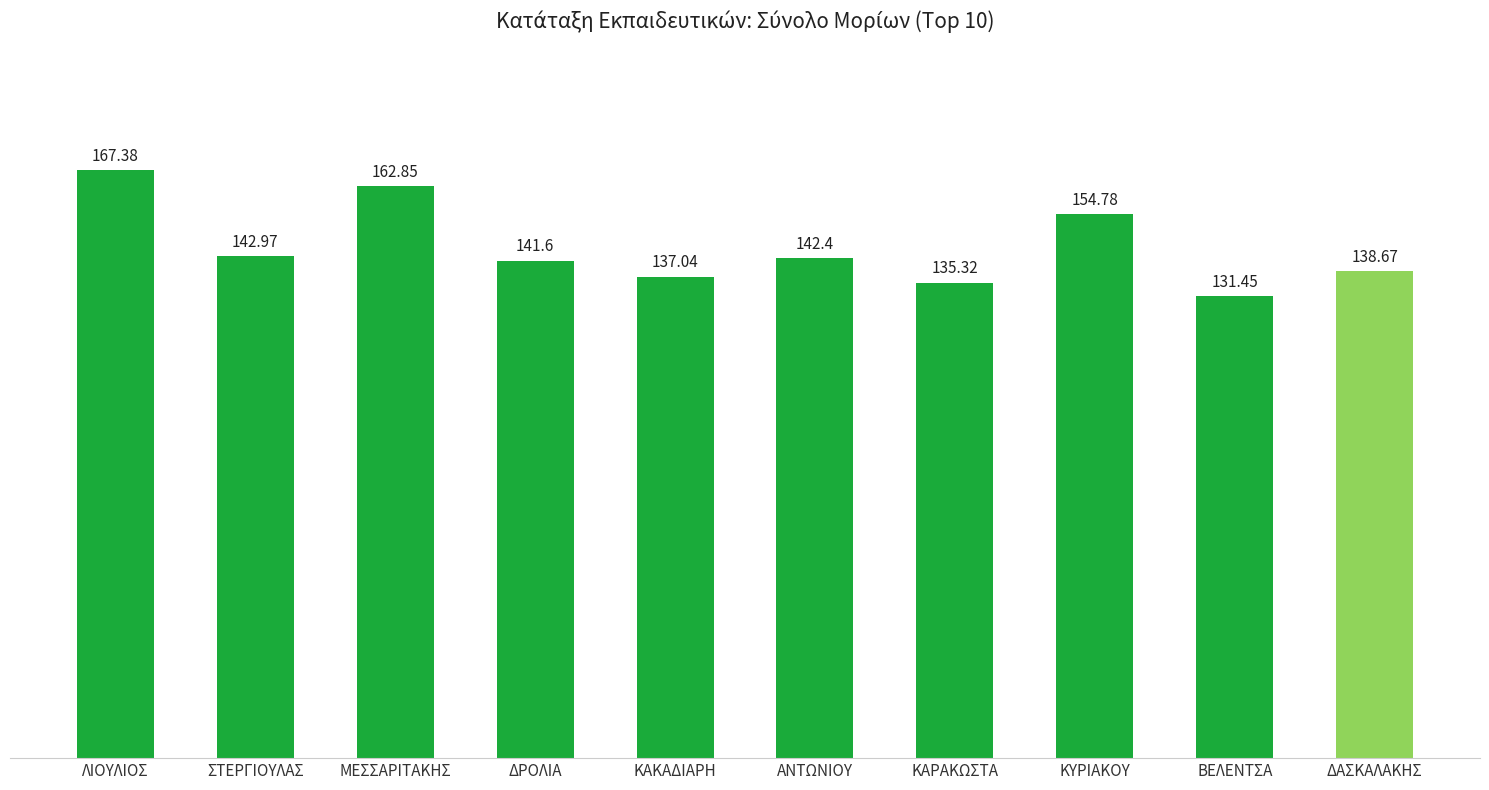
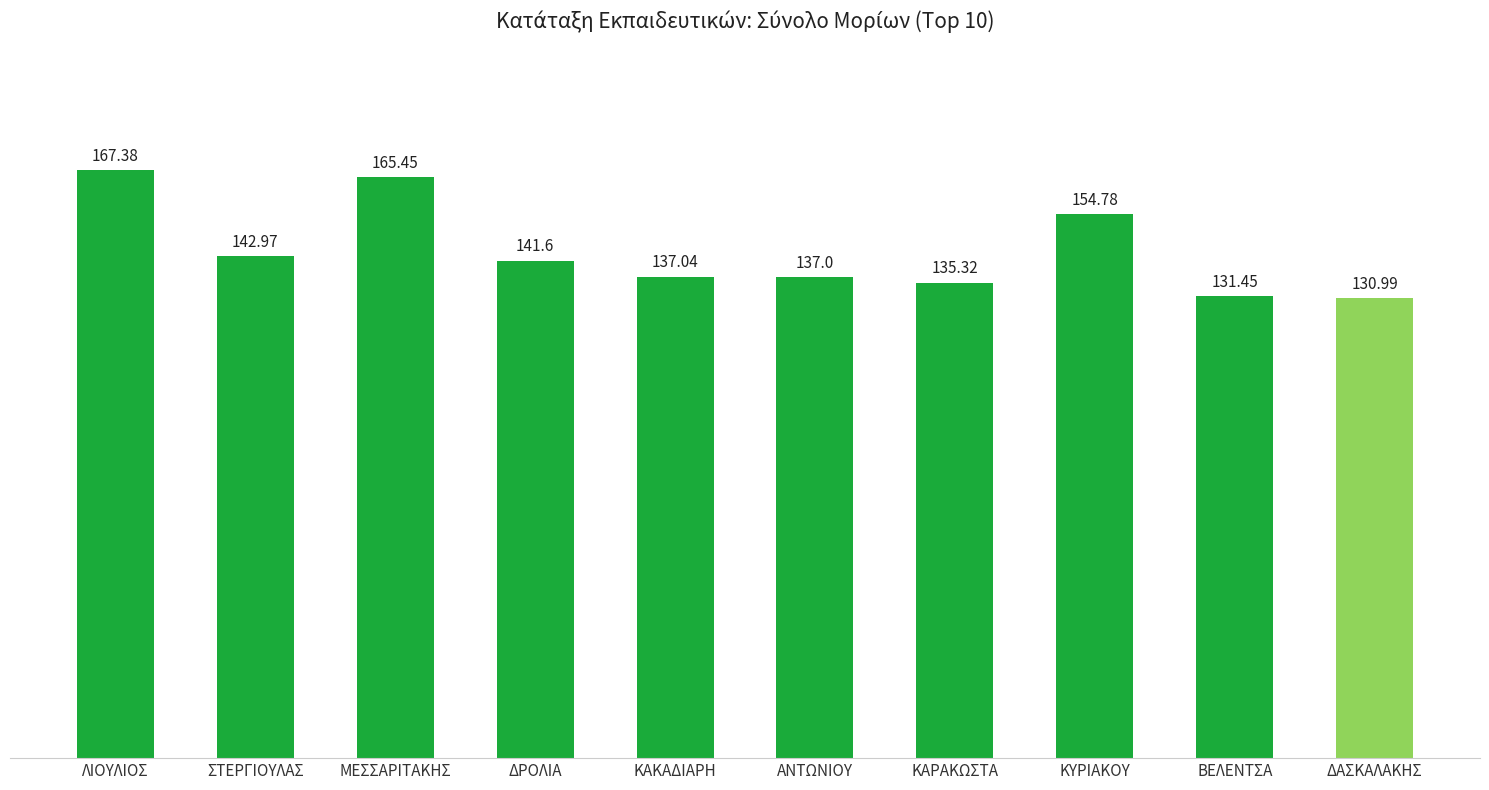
ΜΕΣΣΑΡΙΤΑΚΗΣ: 162.85 -> 165.45
ΑΝΤΩΝΙΟΥ: 142.4 -> 137.0
ΔΑΣΚΑΛΑΚΗΣ: 138.67 -> 130.99
